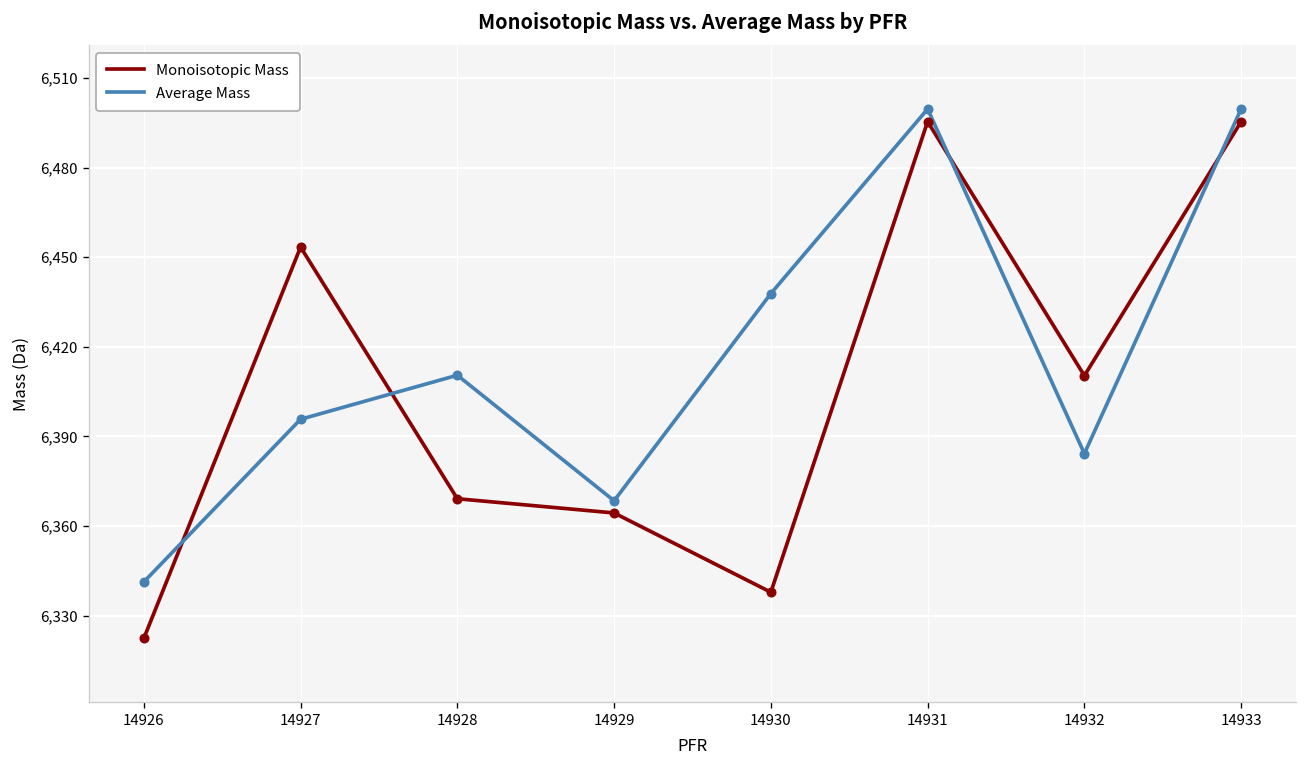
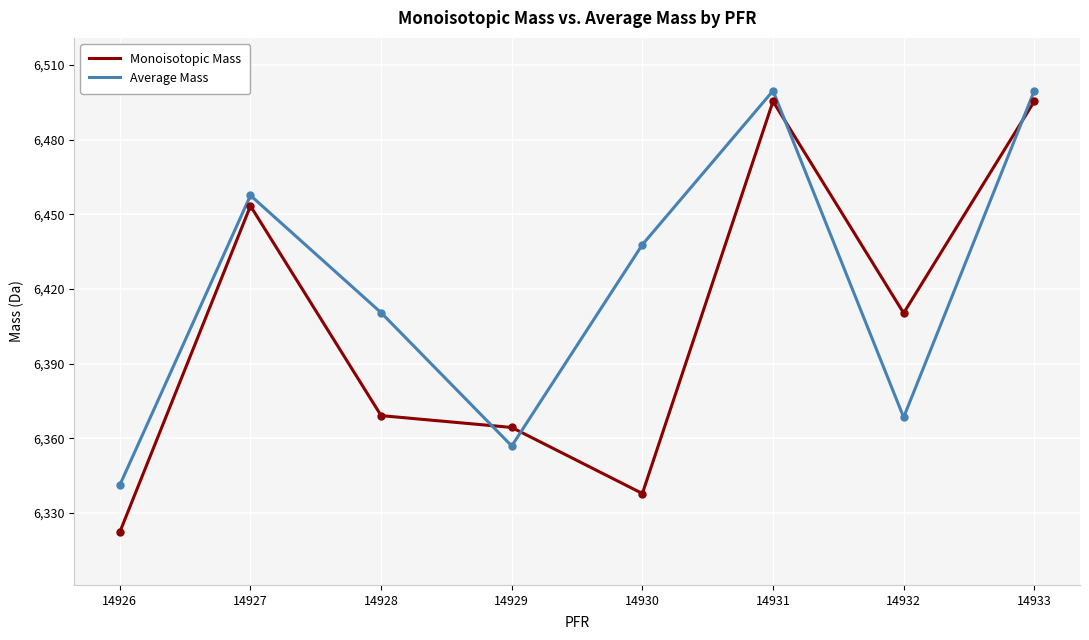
Average Mass, 14927: 6,396 -> 6,458
Average Mass, 14929: 6,368 -> 6,357
Average Mass, 14932: 6,384 -> 6,368
